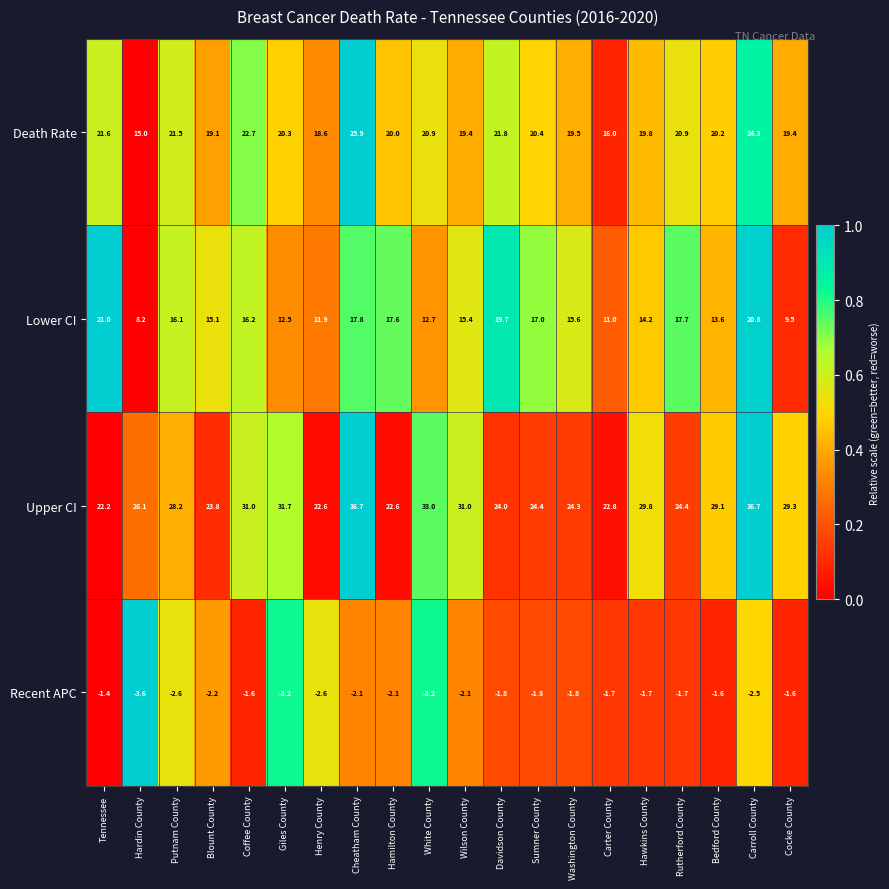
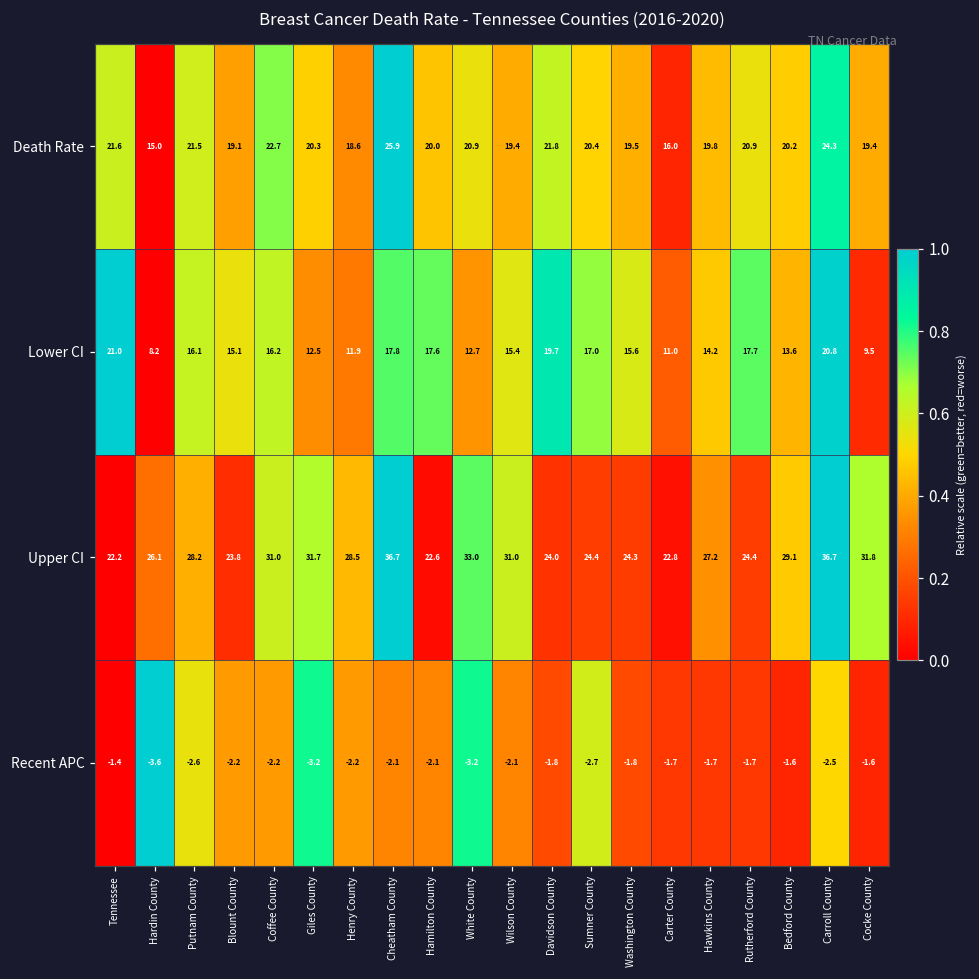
Upper CI, Henry County: 22.6 -> 28.5
Upper CI, Hawkins County: 29.8 -> 27.2
Upper CI, Cocke County: 29.3 -> 31.8
Recent APC, Coffee County: -1.6 -> -2.2
Recent APC, Henry County: -2.6 -> -2.2
Recent APC, Sumner County: -1.8 -> -2.7
